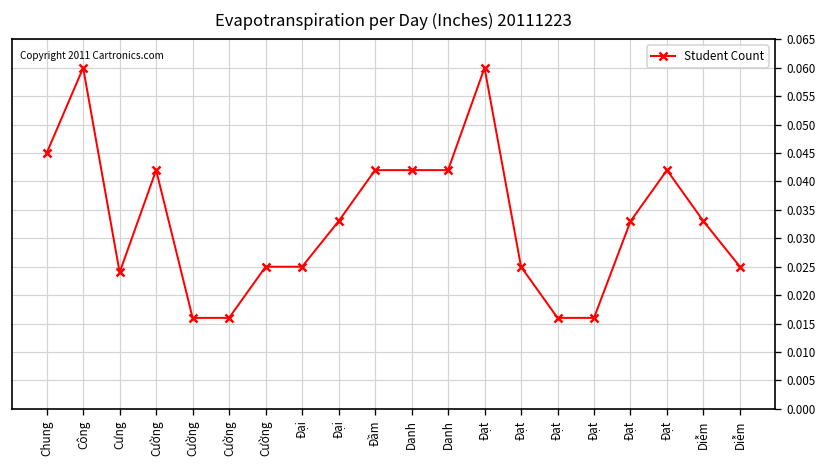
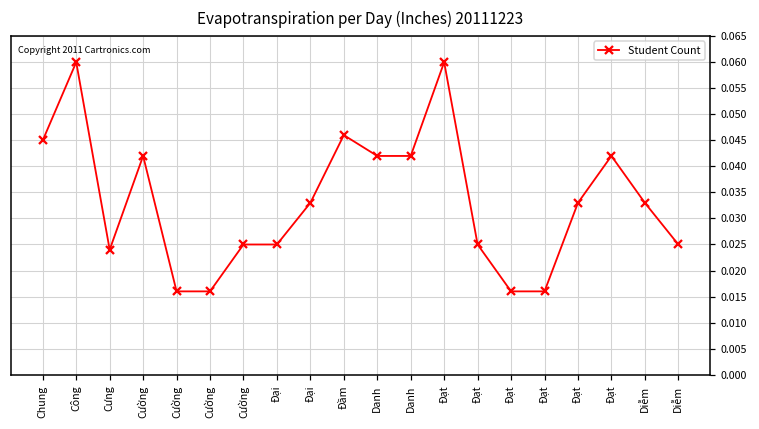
Đầm: 0.042 -> 0.046
